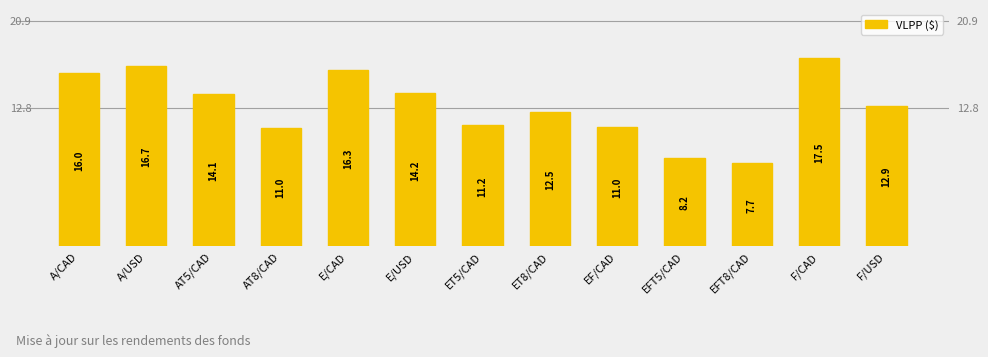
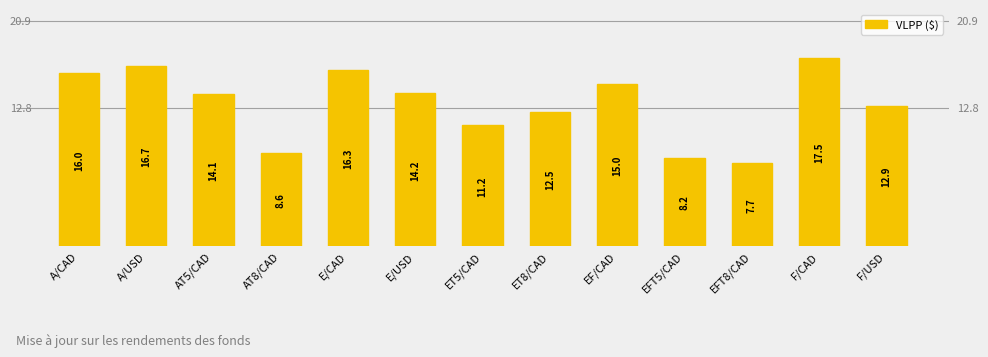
AT8/CAD: 11.0 -> 8.6
EF/CAD: 11.0 -> 15.0
